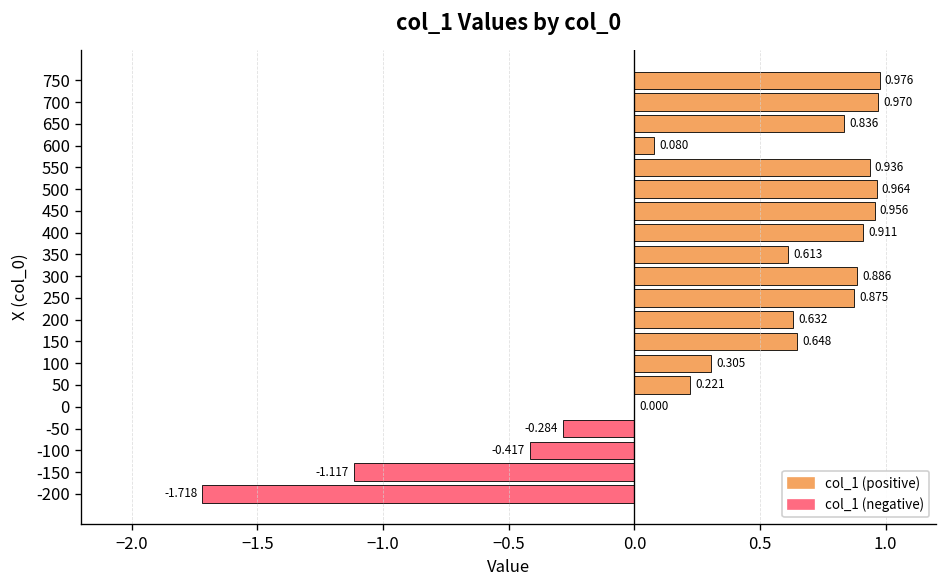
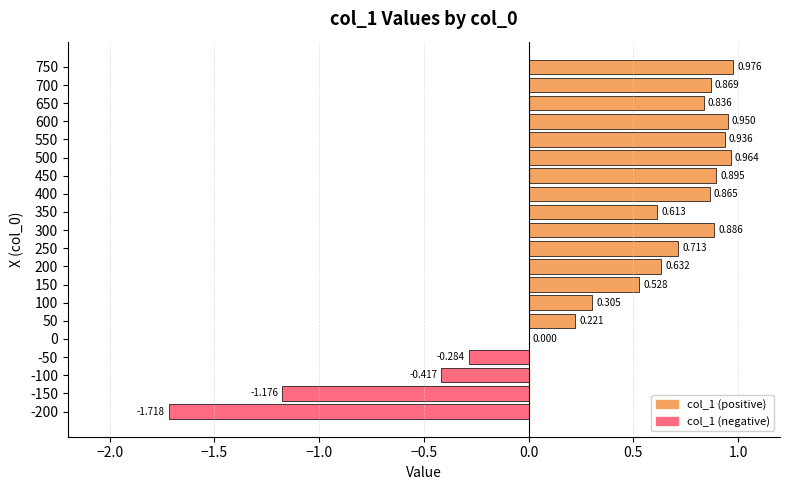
700: 0.970 -> 0.869
600: 0.080 -> 0.950
450: 0.956 -> 0.895
400: 0.911 -> 0.865
250: 0.875 -> 0.713
150: 0.648 -> 0.528
-150: -1.117 -> -1.176
